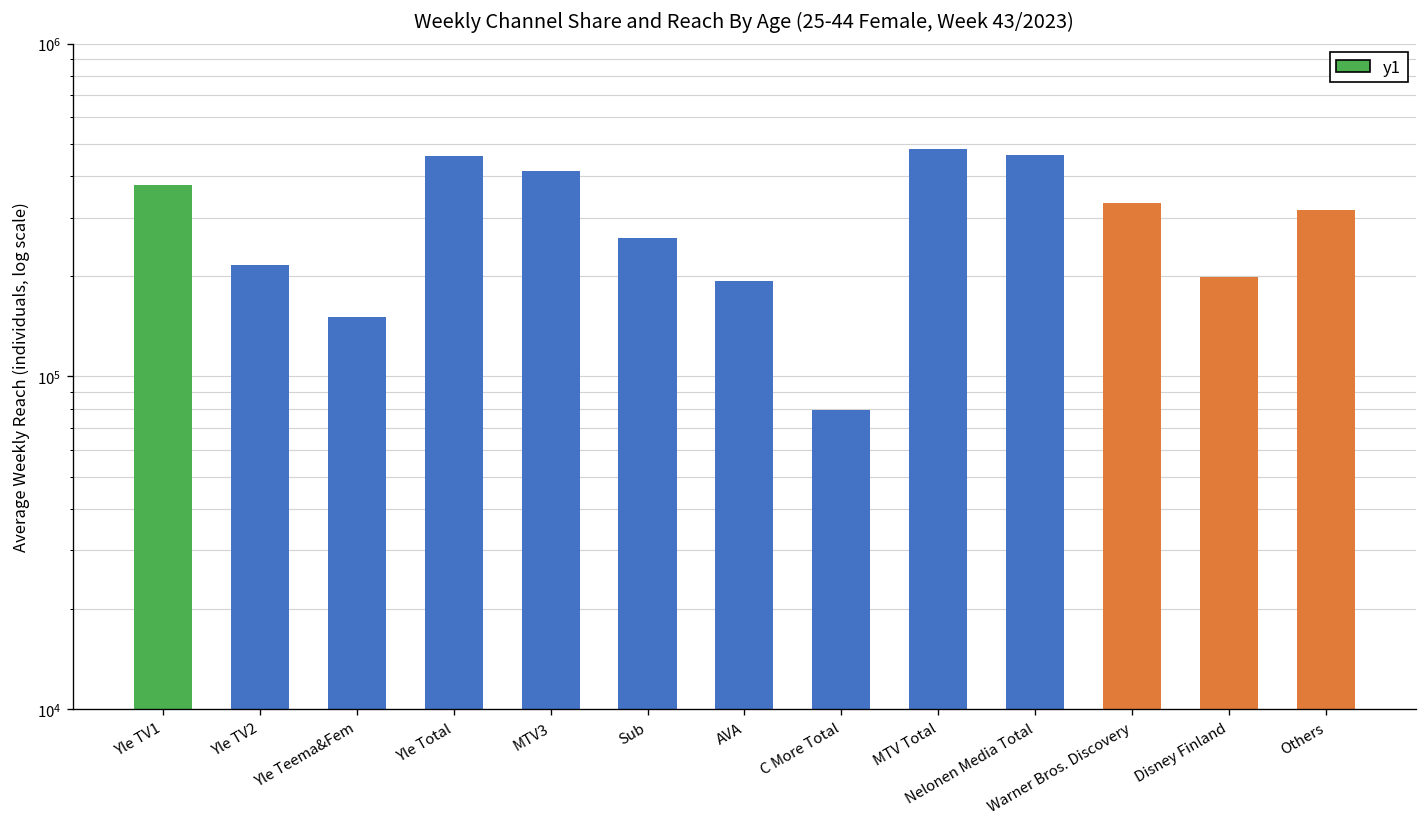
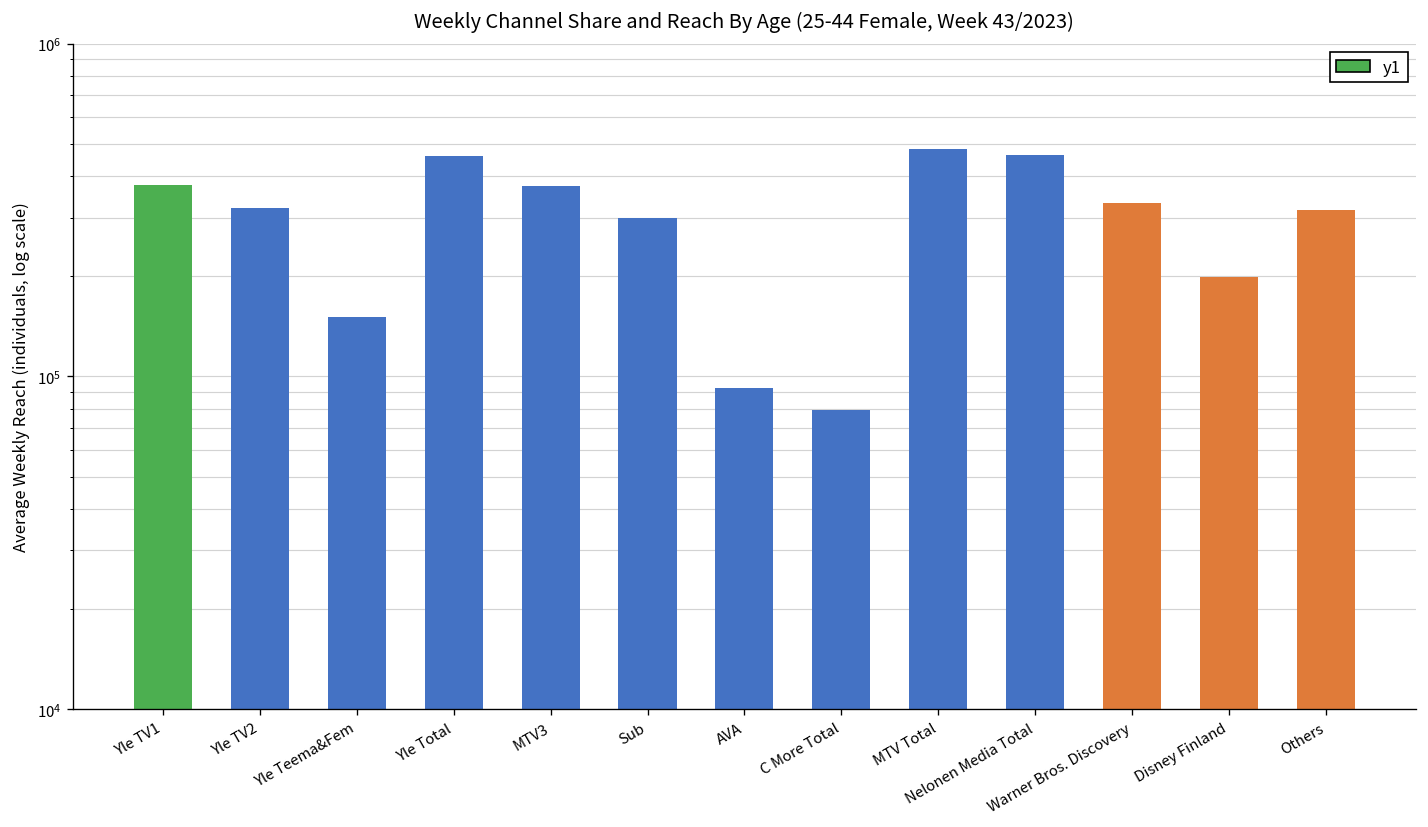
Yle TV2: 220000 -> 320000
MTV3: 410000 -> 370000
Sub: 260000 -> 300000
AVA: 190000 -> 93000
